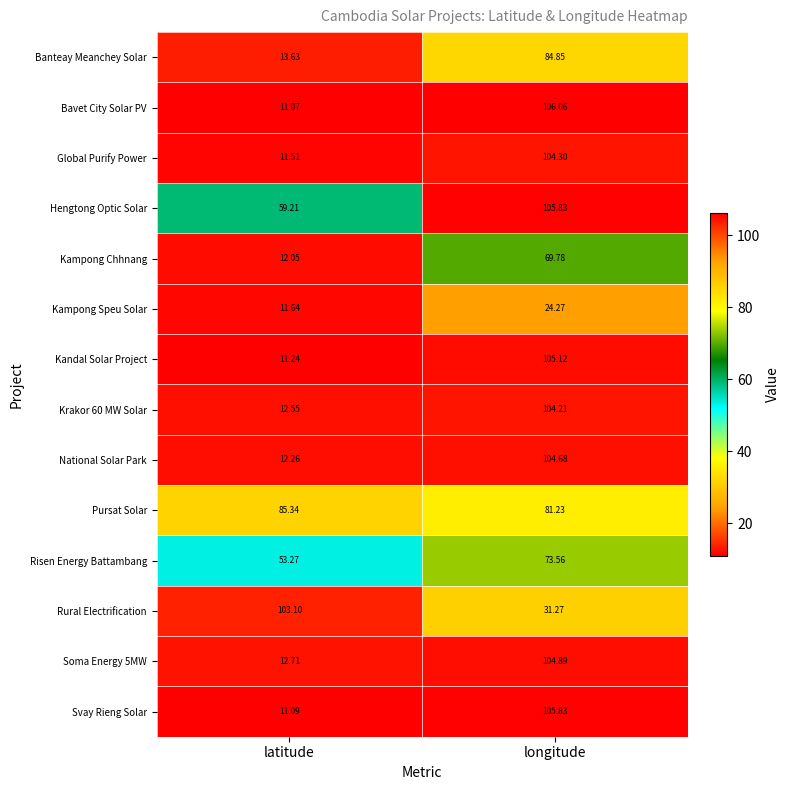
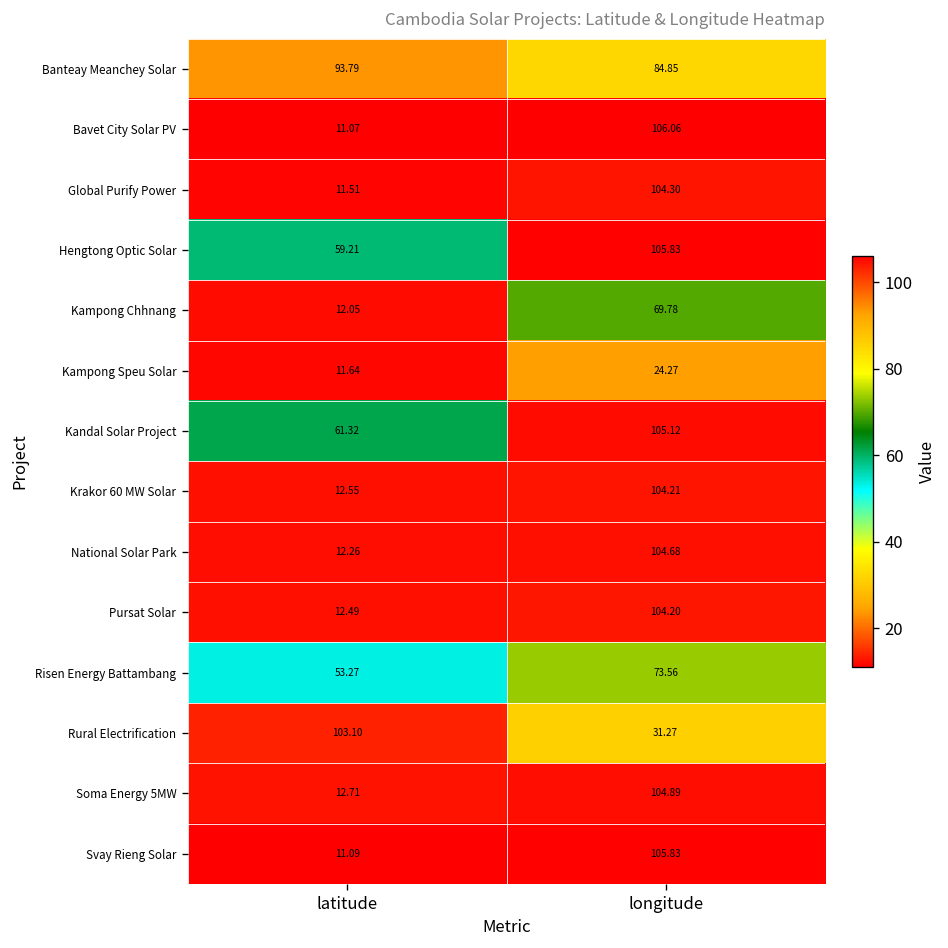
Banteay Meanchey Solar, latitude: 13.63 -> 93.79
Kandal Solar Project, latitude: 11.24 -> 61.32
Pursat Solar, latitude: 85.34 -> 12.49
Pursat Solar, longitude: 81.23 -> 104.20
